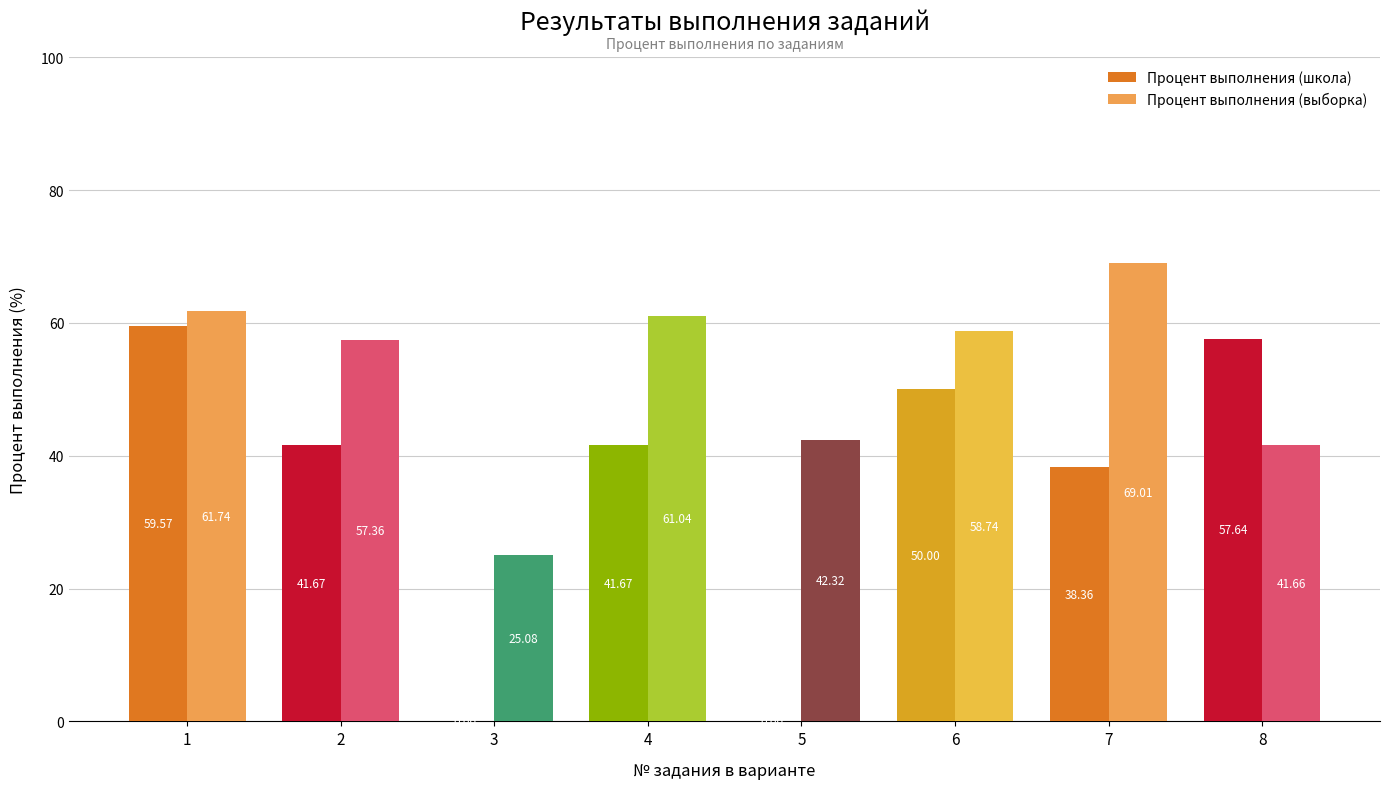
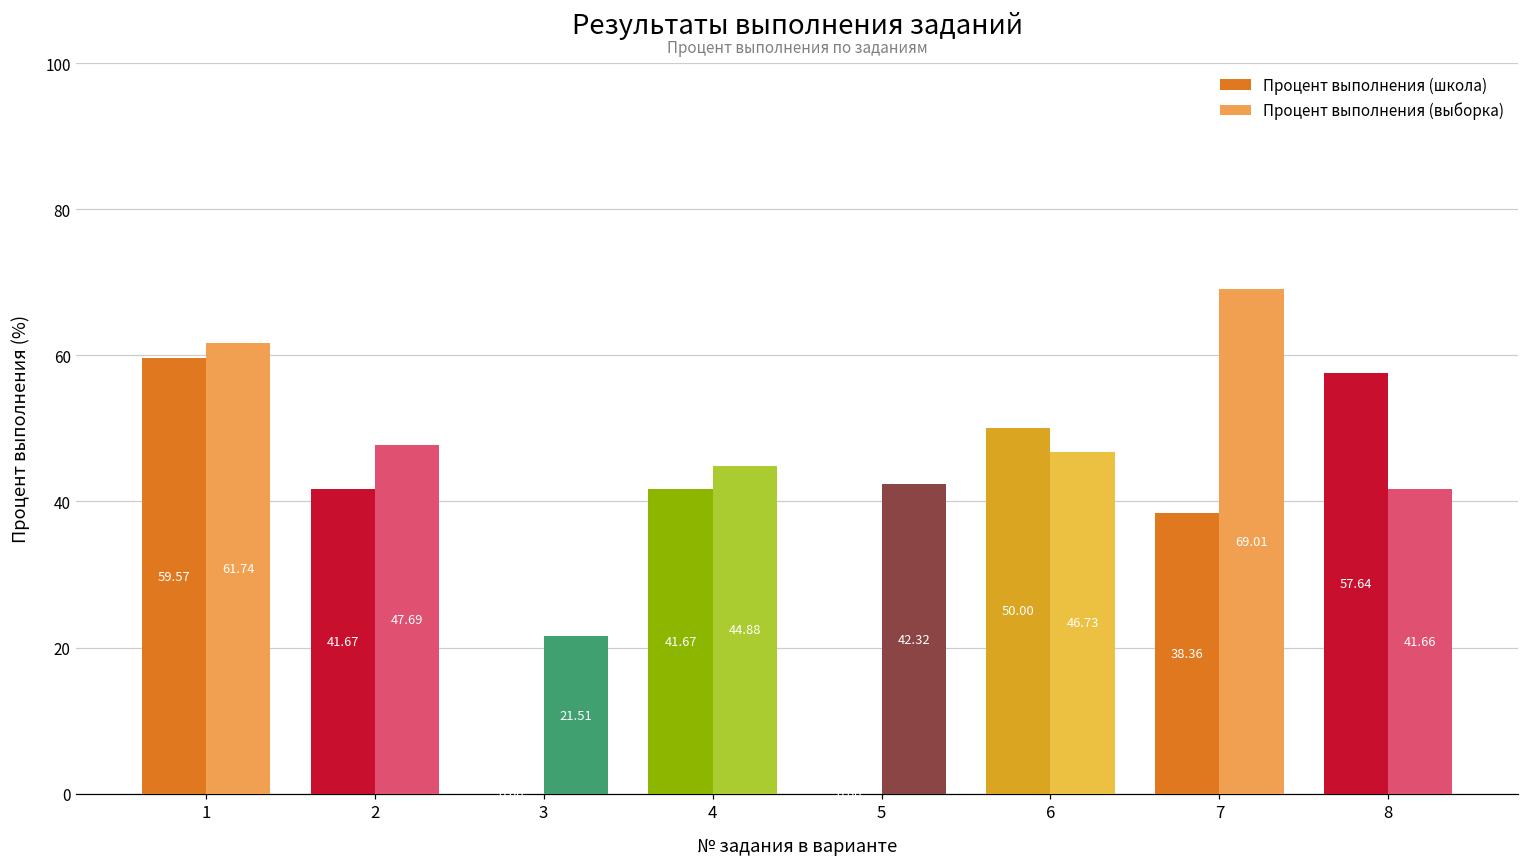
Процент выполнения (выборка), 2: 57.36 -> 47.69
Процент выполнения (выборка), 3: 25.08 -> 21.51
Процент выполнения (выборка), 4: 61.04 -> 44.88
Процент выполнения (выборка), 6: 58.74 -> 46.73
